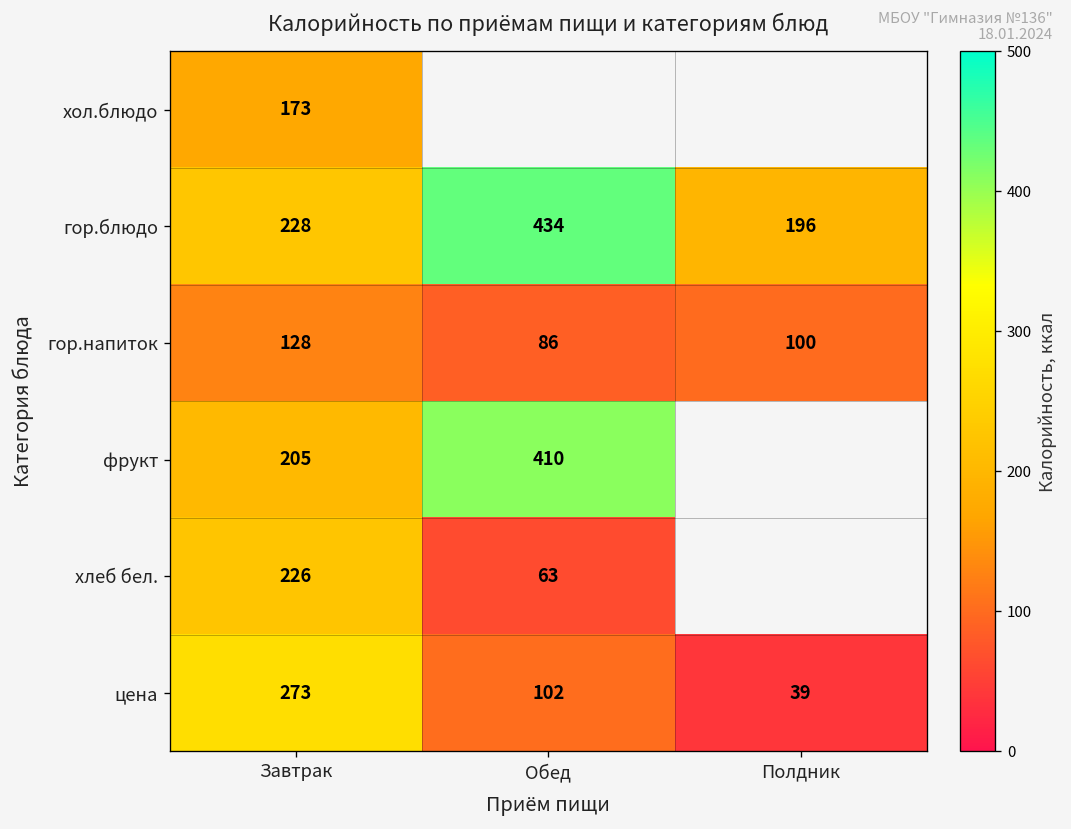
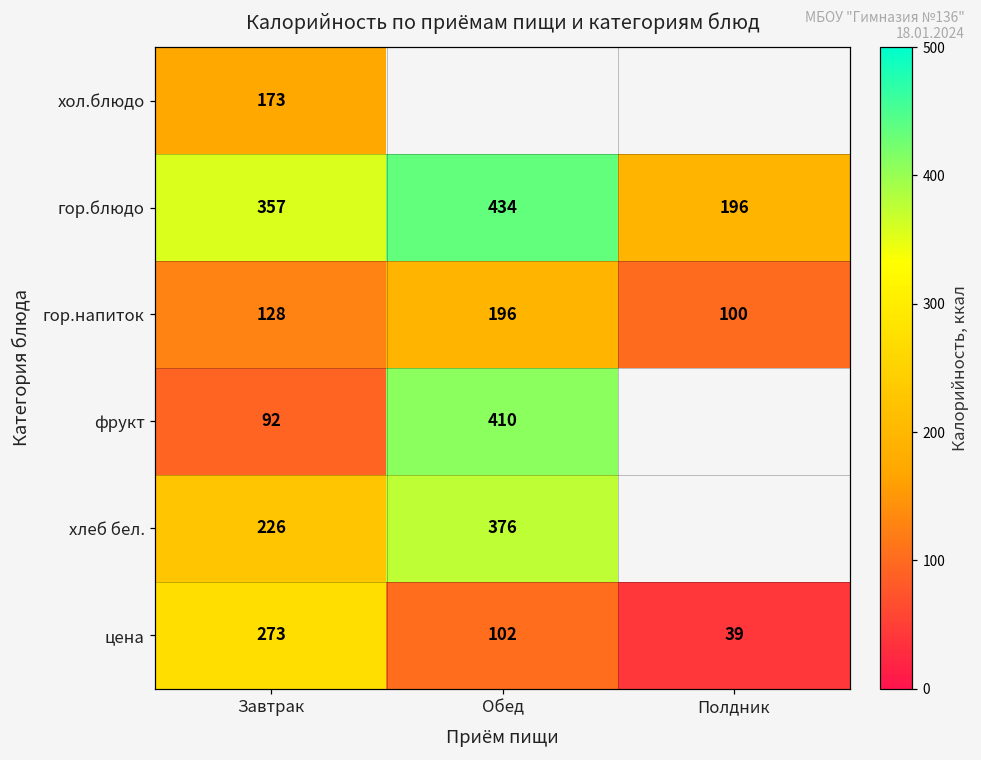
гор.блюдо, Завтрак: 228 -> 357
гор.напиток, Обед: 86 -> 196
фрукт, Завтрак: 205 -> 92
хлеб бел., Обед: 63 -> 376
